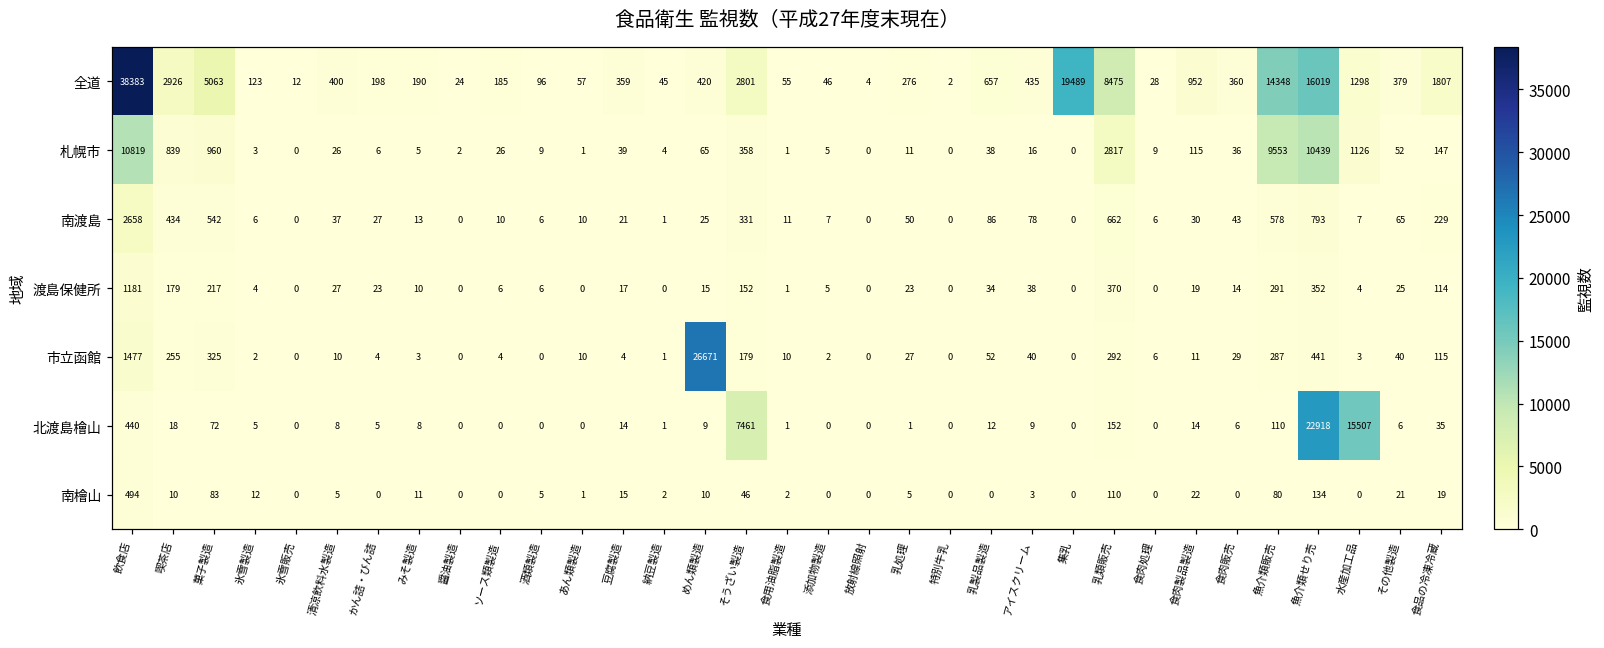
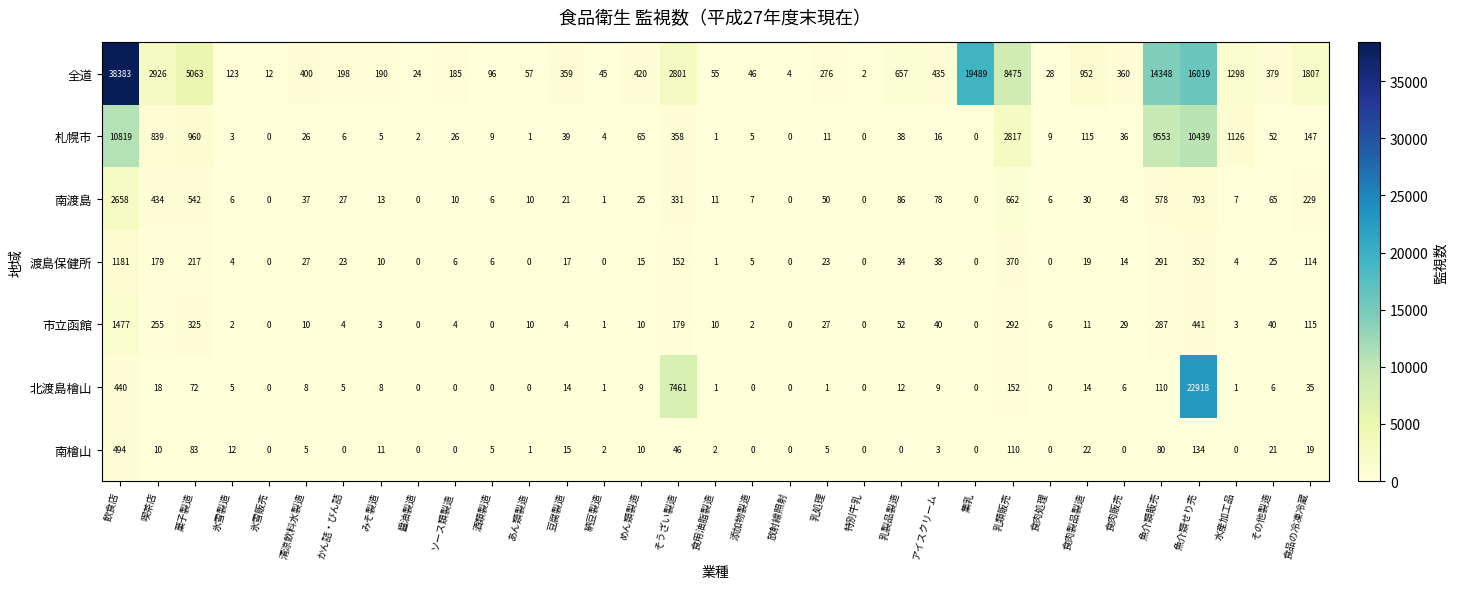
市立函館, めん類製造: 26671 -> 10
北渡島檜山, 水産加工品: 15507 -> 1
